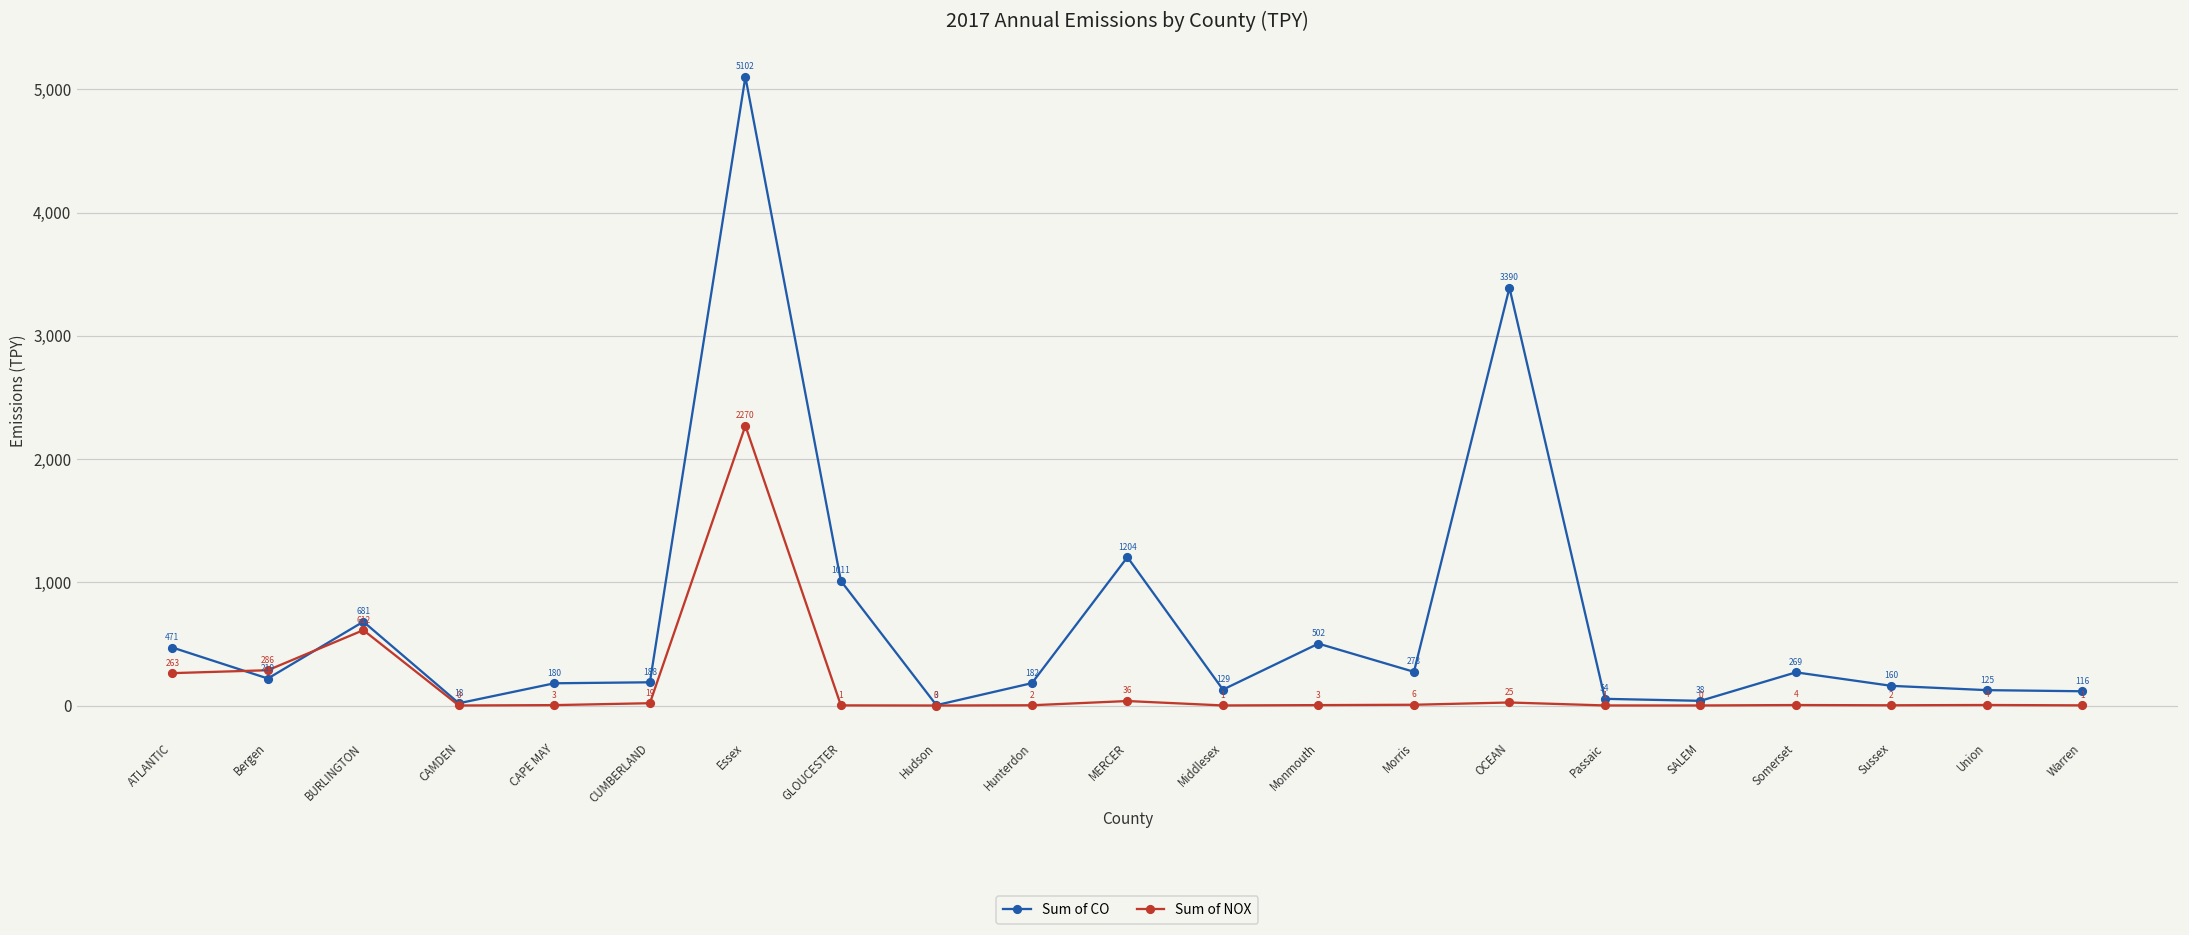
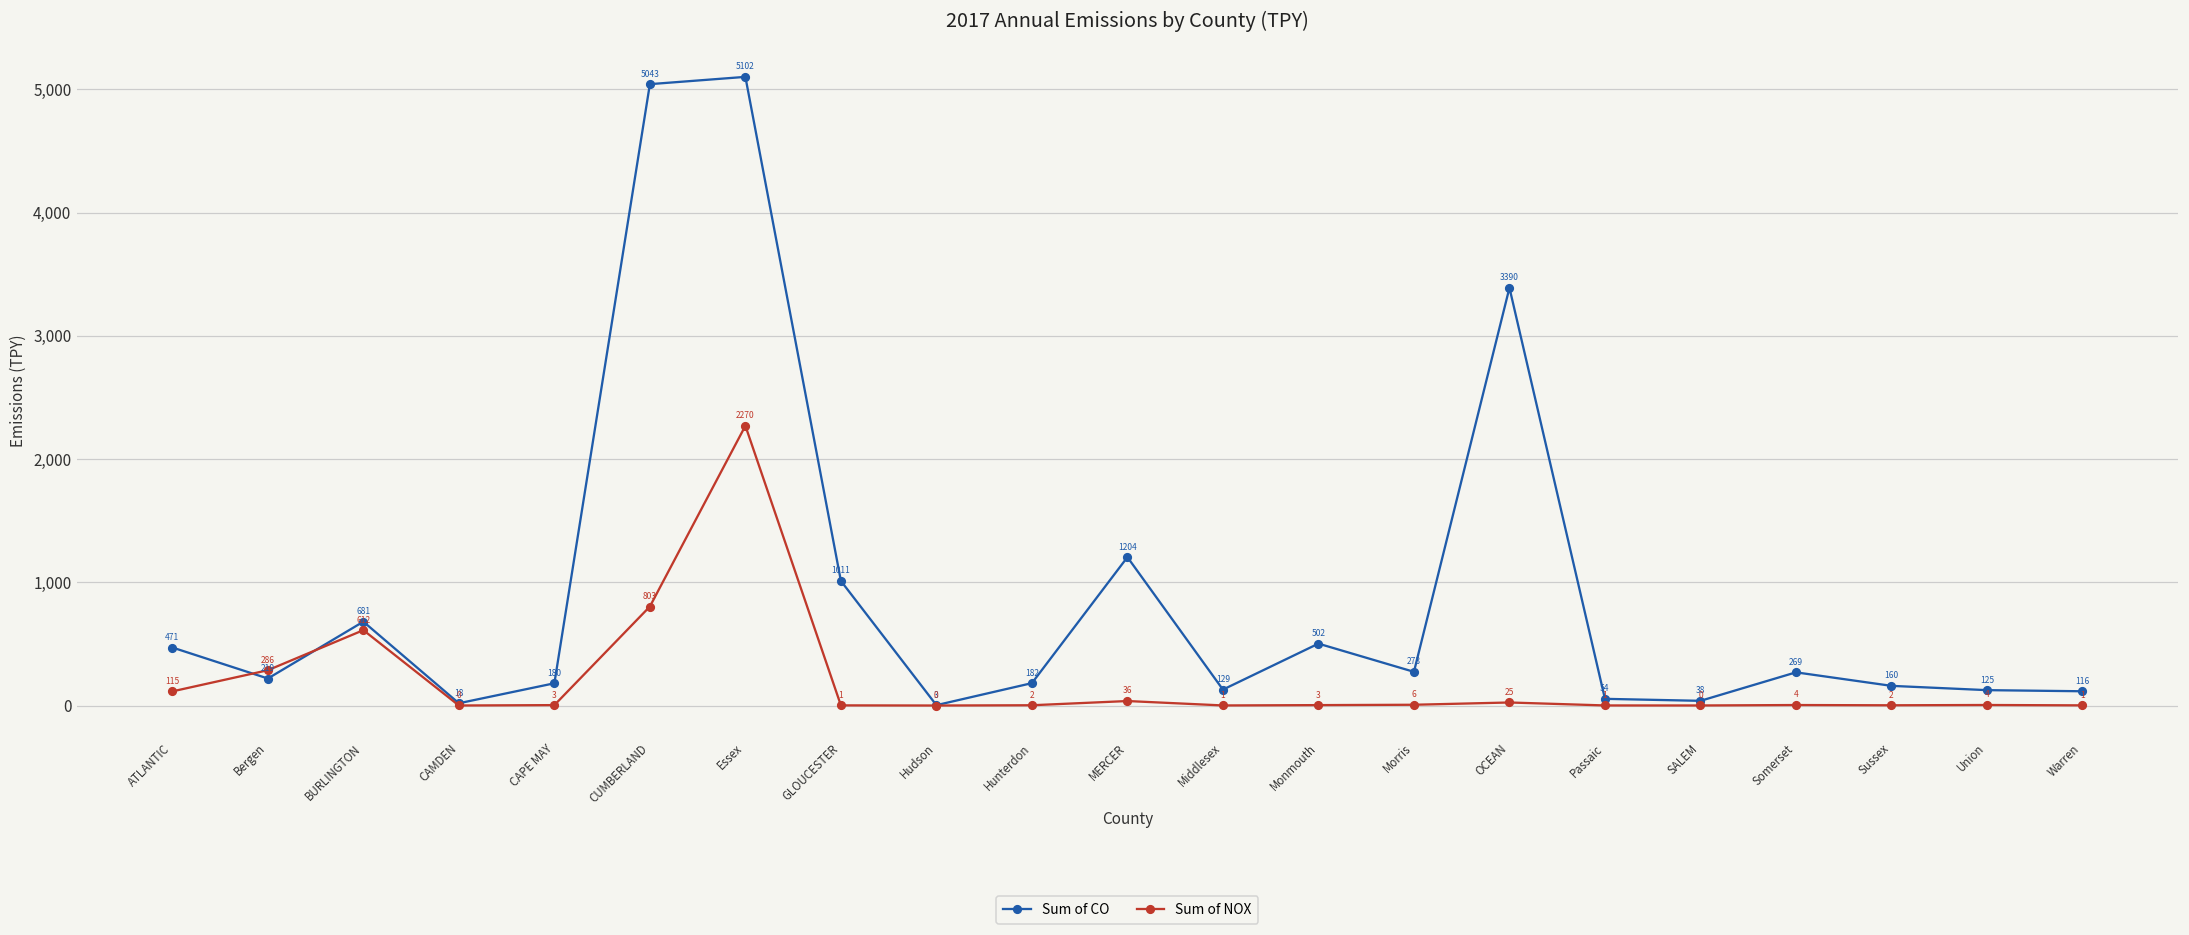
Sum of NOX, ATLANTIC: 263 -> 115
Sum of CO, CUMBERLAND: 188 -> 5043
Sum of NOX, CUMBERLAND: 19 -> 803
